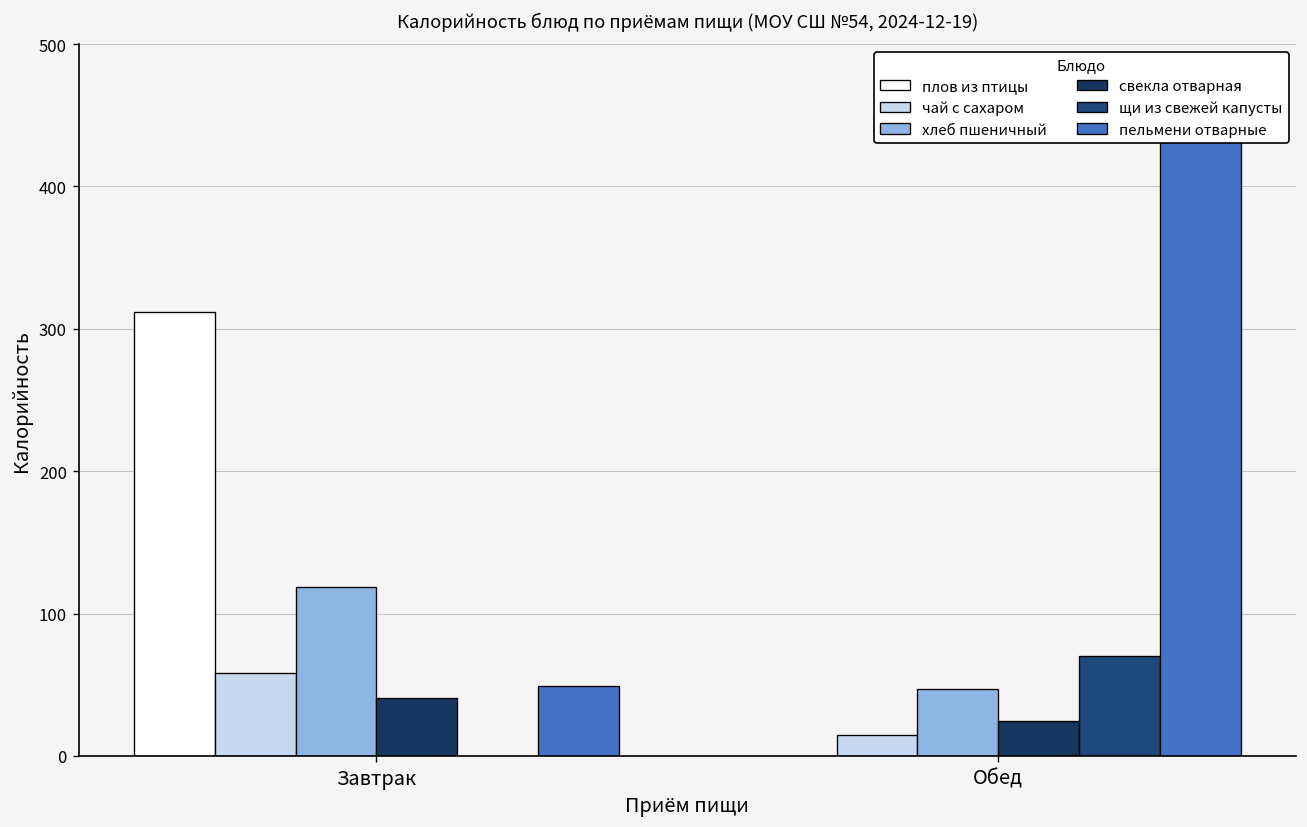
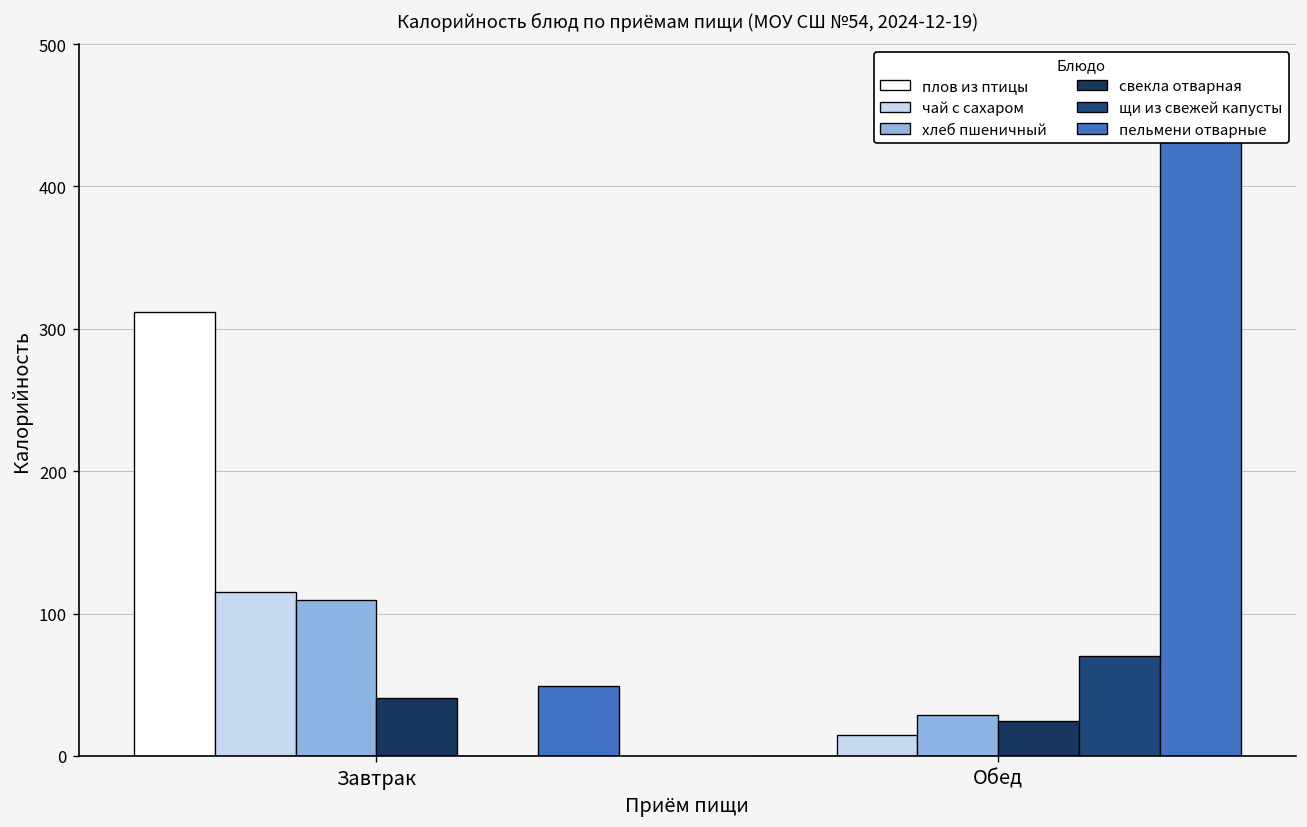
чай с сахаром, Завтрак: 58 -> 115
хлеб пшеничный, Завтрак: 118 -> 109
хлеб пшеничный, Обед: 47 -> 29
